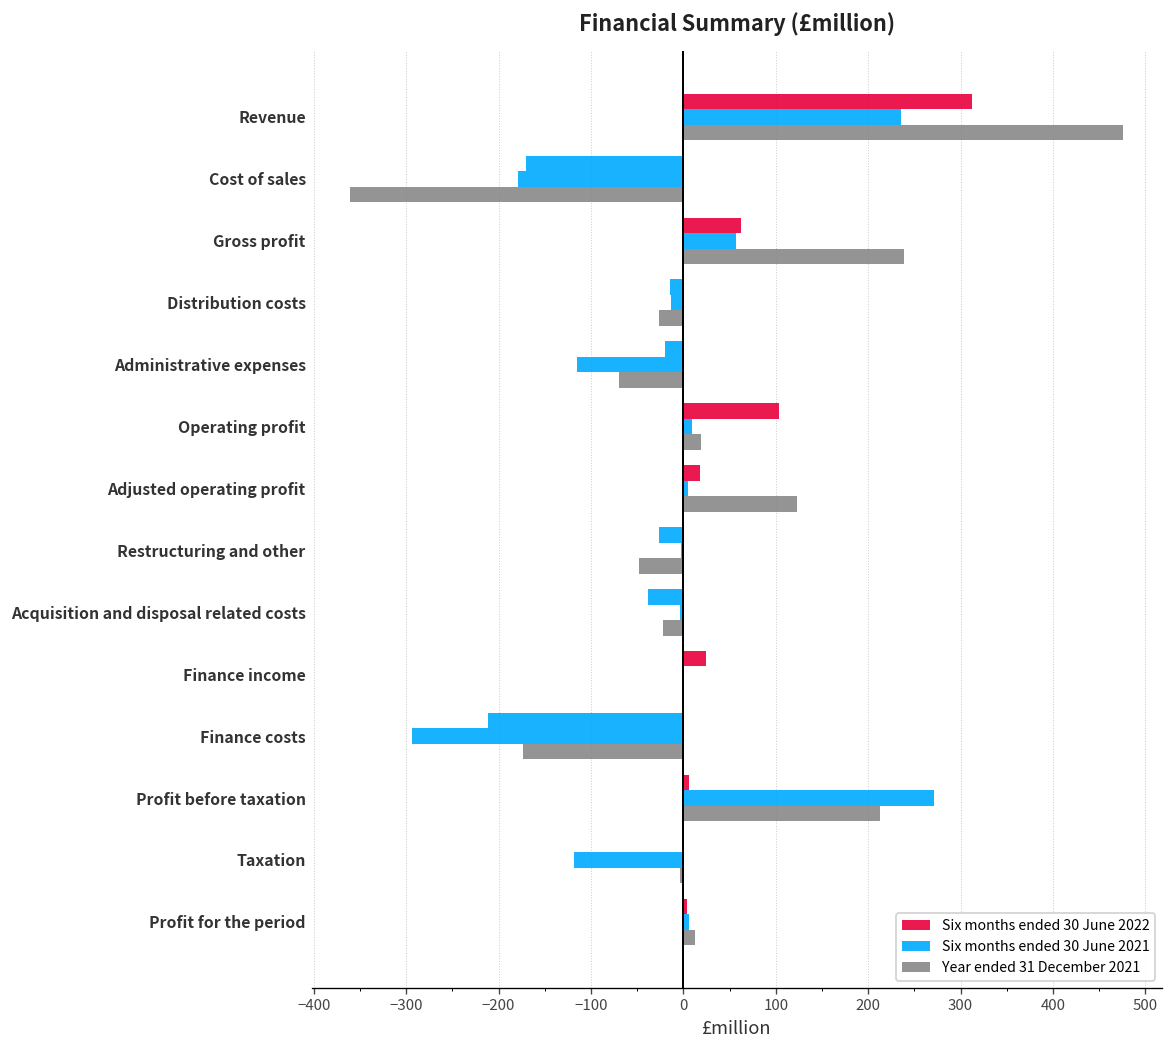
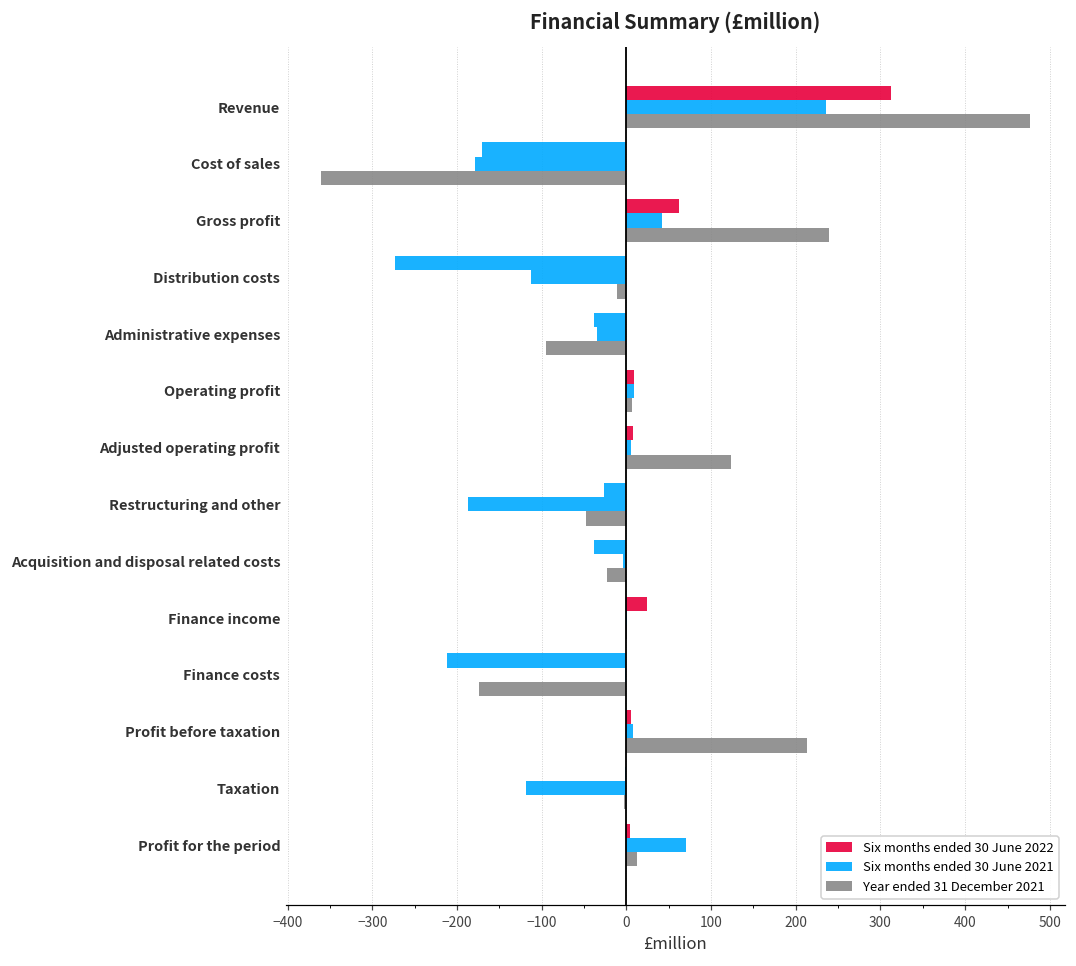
Six months ended 30 June 2021, Gross profit: 60 -> 40
Six months ended 30 June 2022, Distribution costs: -20 -> -270
Six months ended 30 June 2021, Distribution costs: -10 -> -110
Year ended 31 December 2021, Distribution costs: -30 -> -10
Six months ended 30 June 2022, Administrative expenses: -20 -> -40
Six months ended 30 June 2021, Administrative expenses: -120 -> -30
Year ended 31 December 2021, Administrative expenses: -70 -> -90
Six months ended 30 June 2022, Operating profit: 100 -> 10
Year ended 31 December 2021, Operating profit: 20 -> 10
Six months ended 30 June 2022, Adjusted operating profit: 20 -> 10
Six months ended 30 June 2021, Restructuring and other: 0 -> -190
Six months ended 30 June 2021, Finance costs: -290 -> 0
Six months ended 30 June 2021, Profit before taxation: 270 -> 10
Six months ended 30 June 2021, Profit for the period: 10 -> 70
